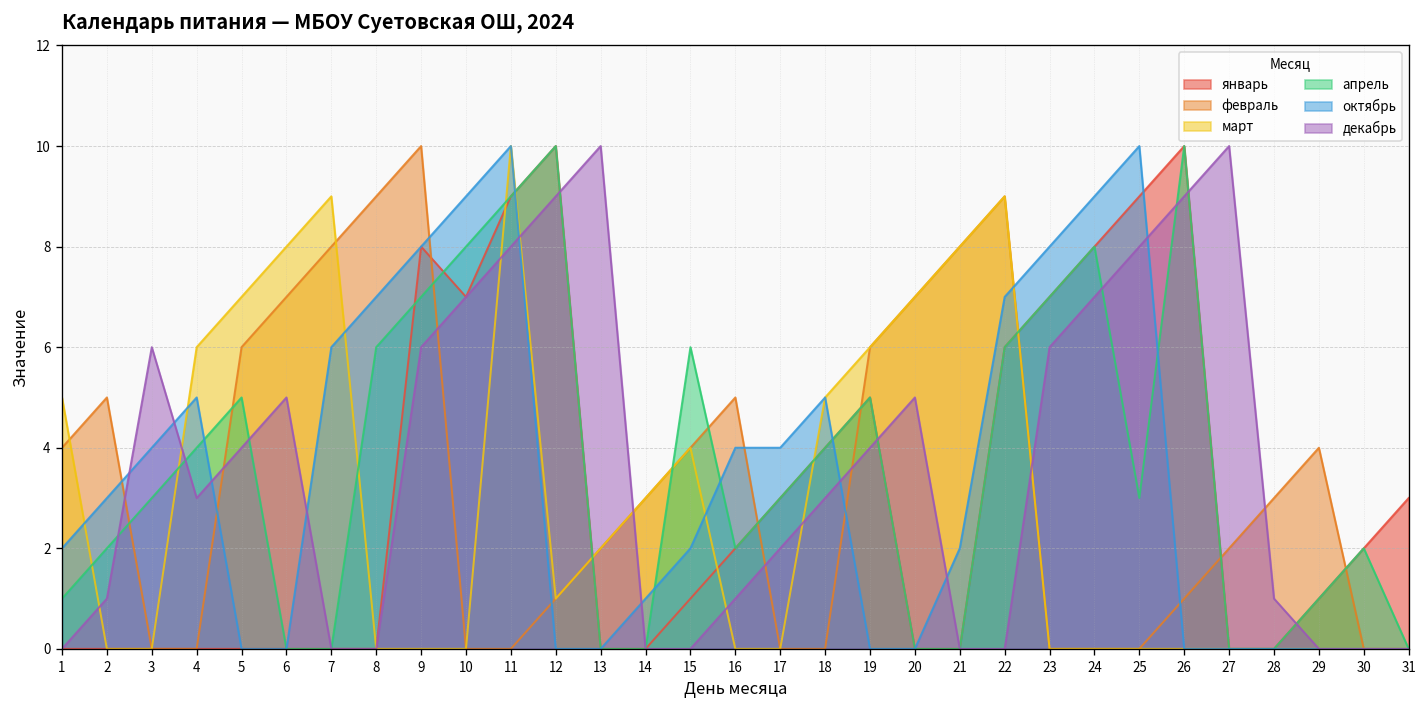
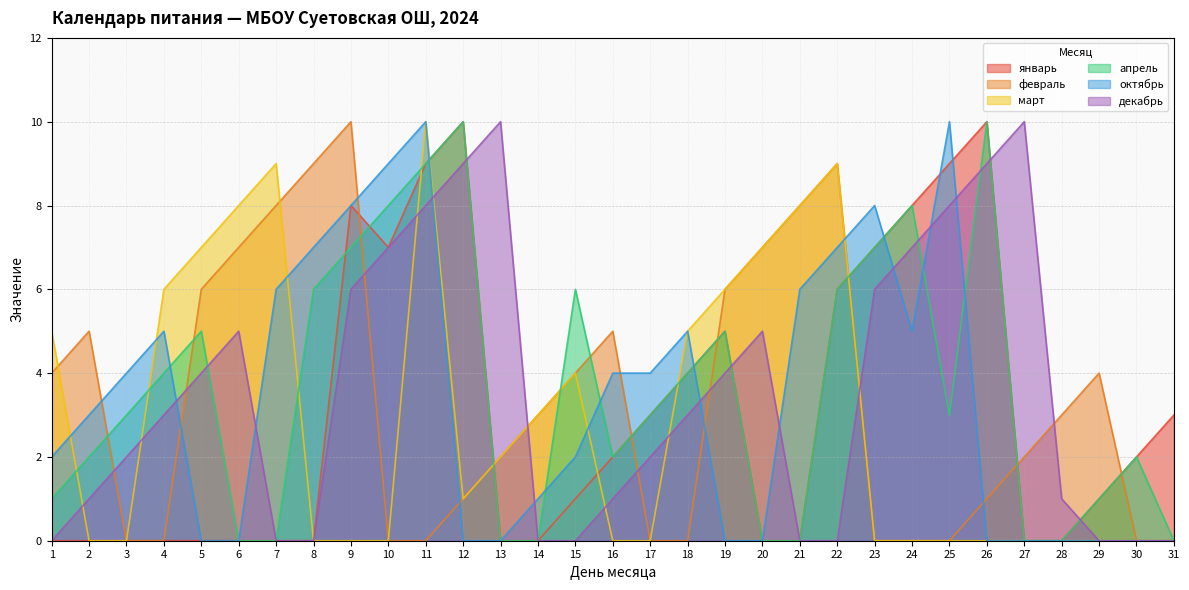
декабрь, 3: 6 -> 2
октябрь, 21: 2 -> 6
октябрь, 24: 9 -> 5
